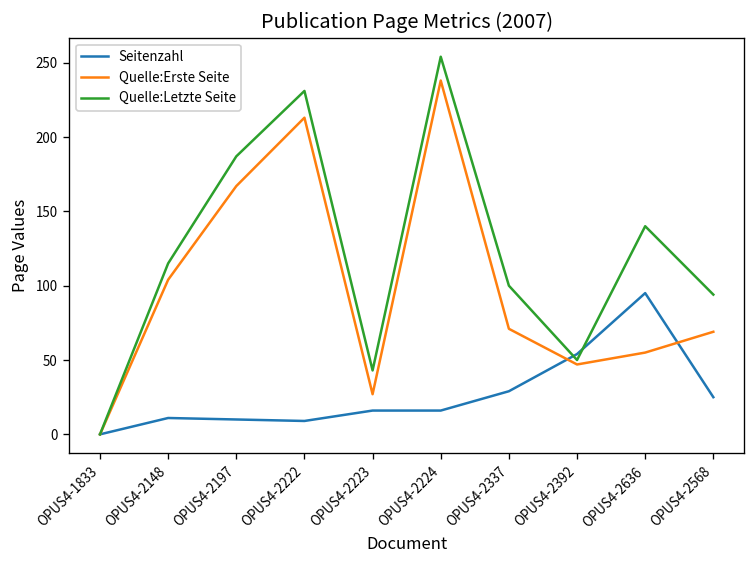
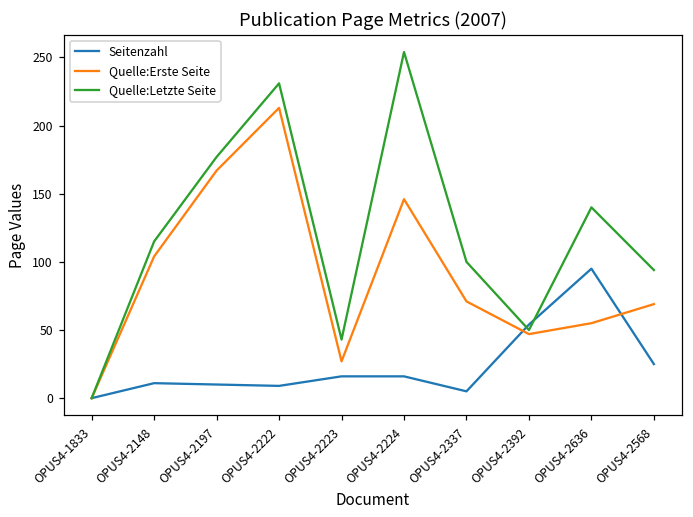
Quelle:Letzte Seite, OPUS4-2197: 187 -> 177
Quelle:Erste Seite, OPUS4-2224: 238 -> 146
Seitenzahl, OPUS4-2337: 29 -> 5
